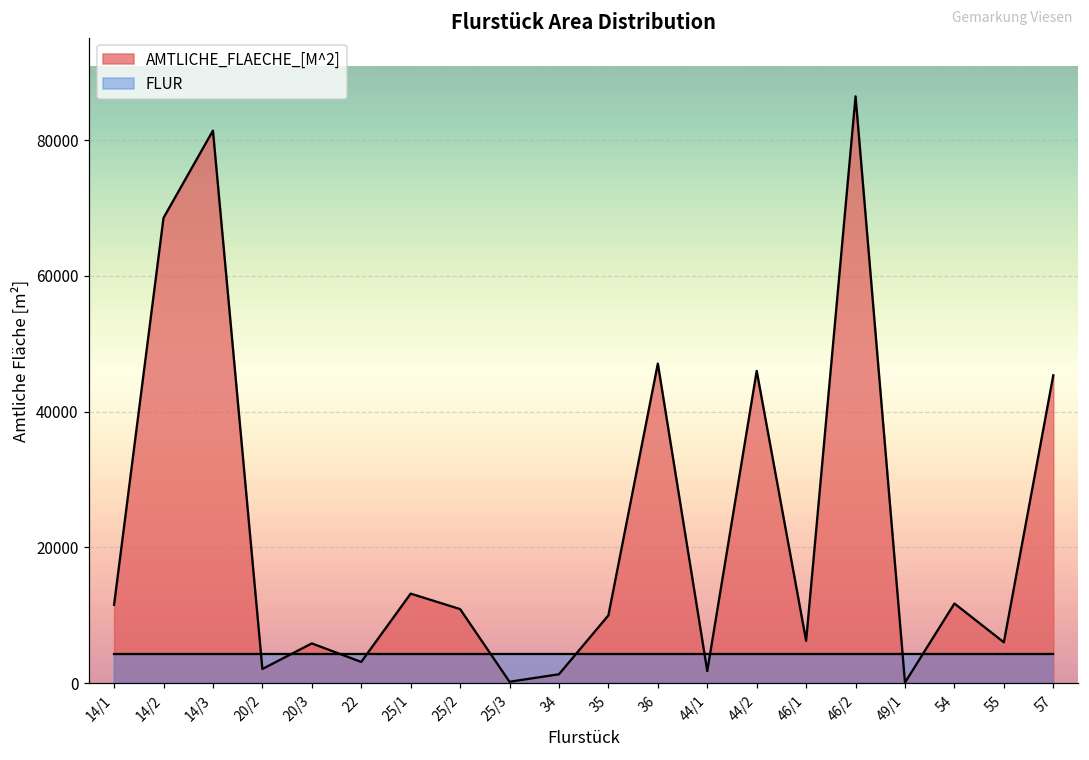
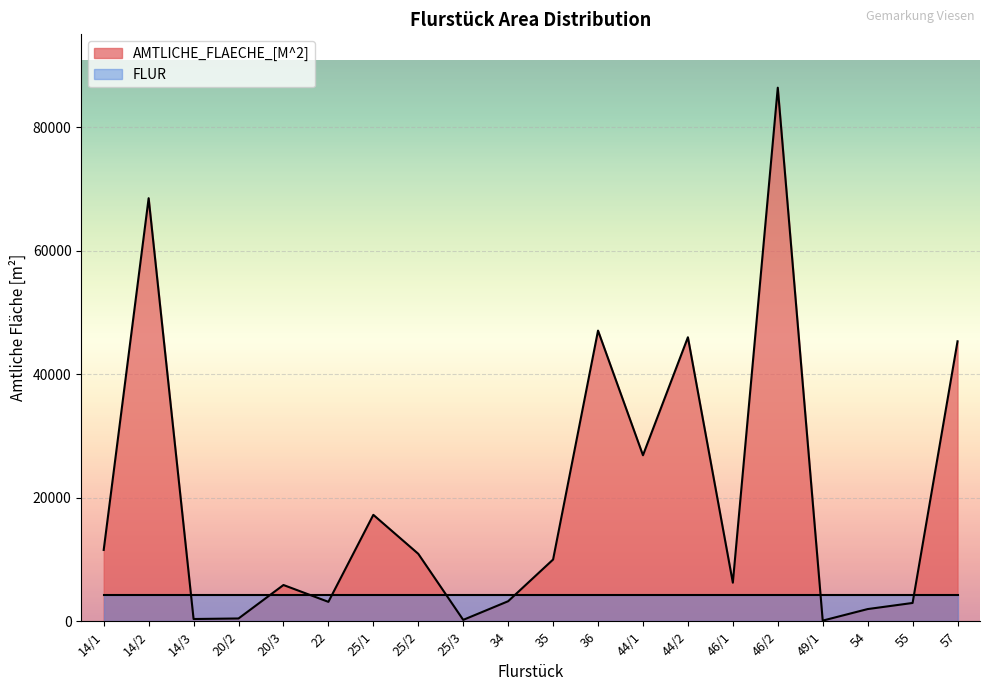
AMTLICHE_FLAECHE_[M^2], 14/3: 81000 -> 0
AMTLICHE_FLAECHE_[M^2], 20/2: 2000 -> 0
AMTLICHE_FLAECHE_[M^2], 25/1: 13000 -> 17000
AMTLICHE_FLAECHE_[M^2], 34: 1000 -> 3000
AMTLICHE_FLAECHE_[M^2], 44/1: 2000 -> 27000
AMTLICHE_FLAECHE_[M^2], 54: 12000 -> 2000
AMTLICHE_FLAECHE_[M^2], 55: 6000 -> 3000
